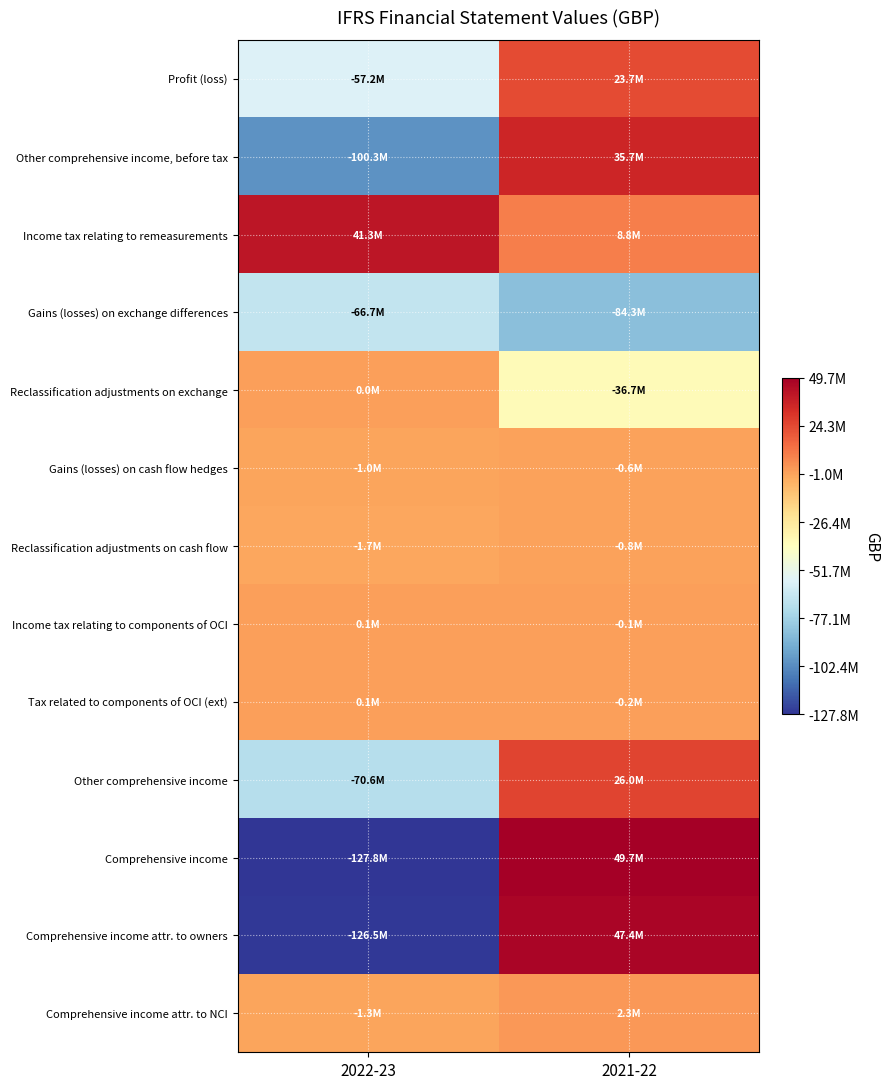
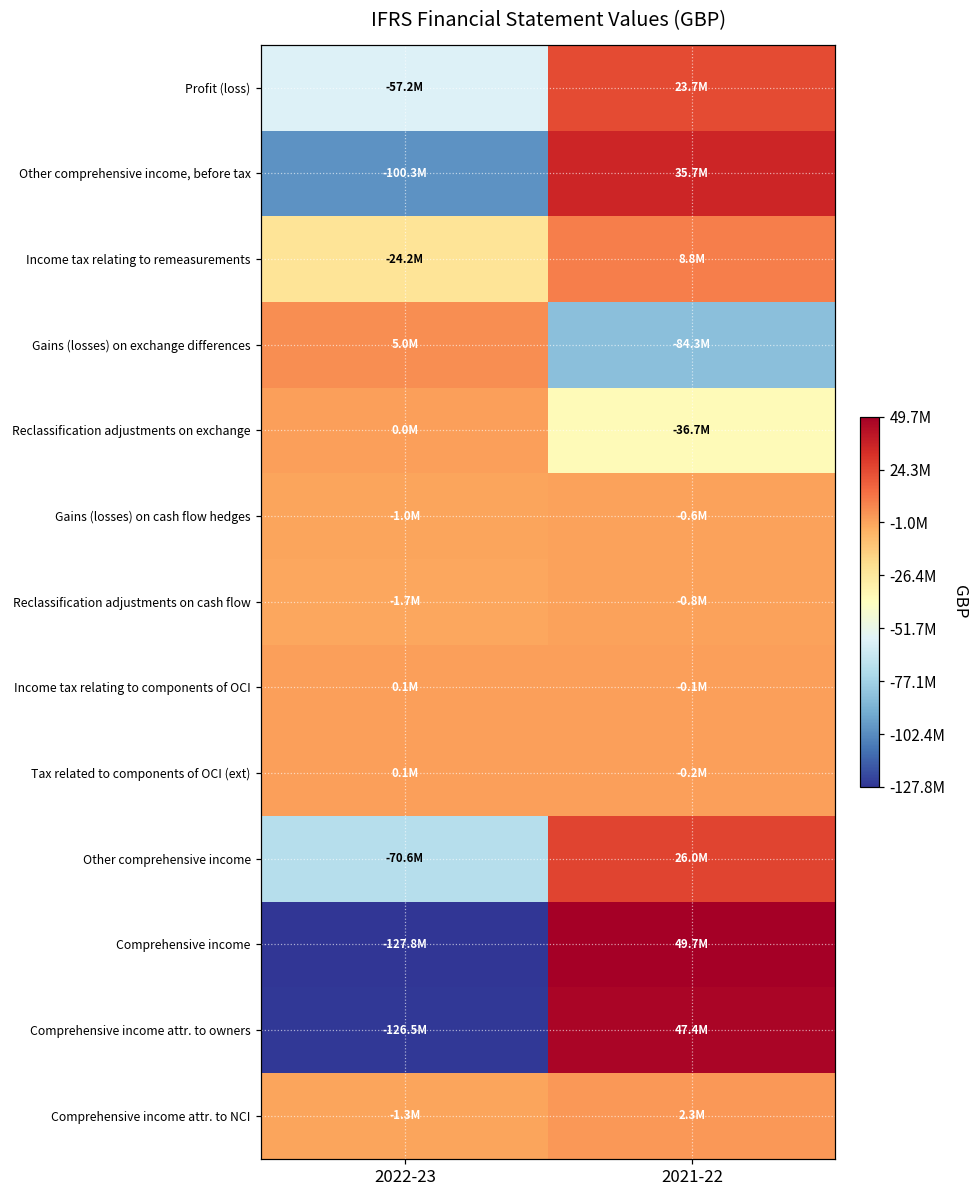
Income tax relating to remeasurements, 2022-23: 41.3M -> -24.2M
Gains (losses) on exchange differences, 2022-23: -66.7M -> 5.0M
